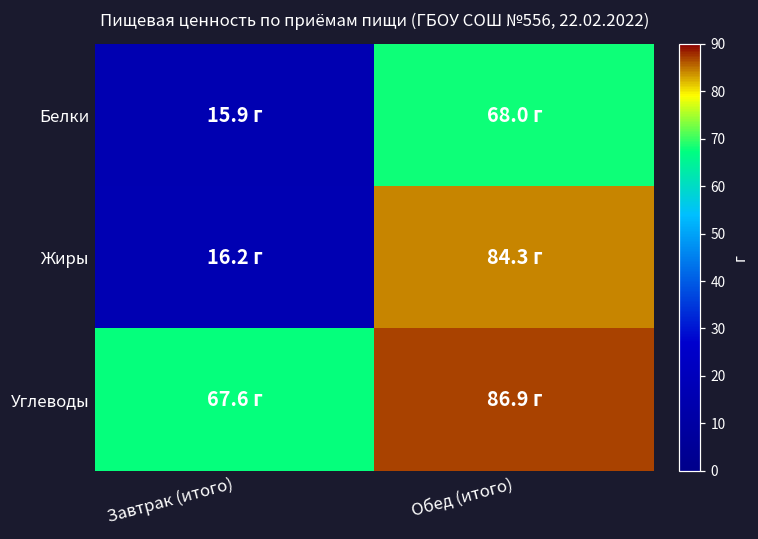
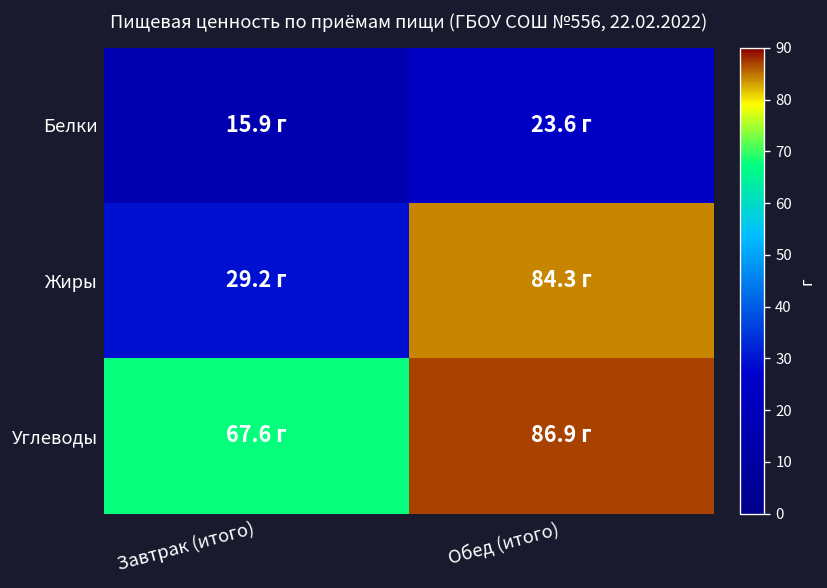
Белки, Обед (итого): 68.0 -> 23.6
Жиры, Завтрак (итого): 16.2 -> 29.2
